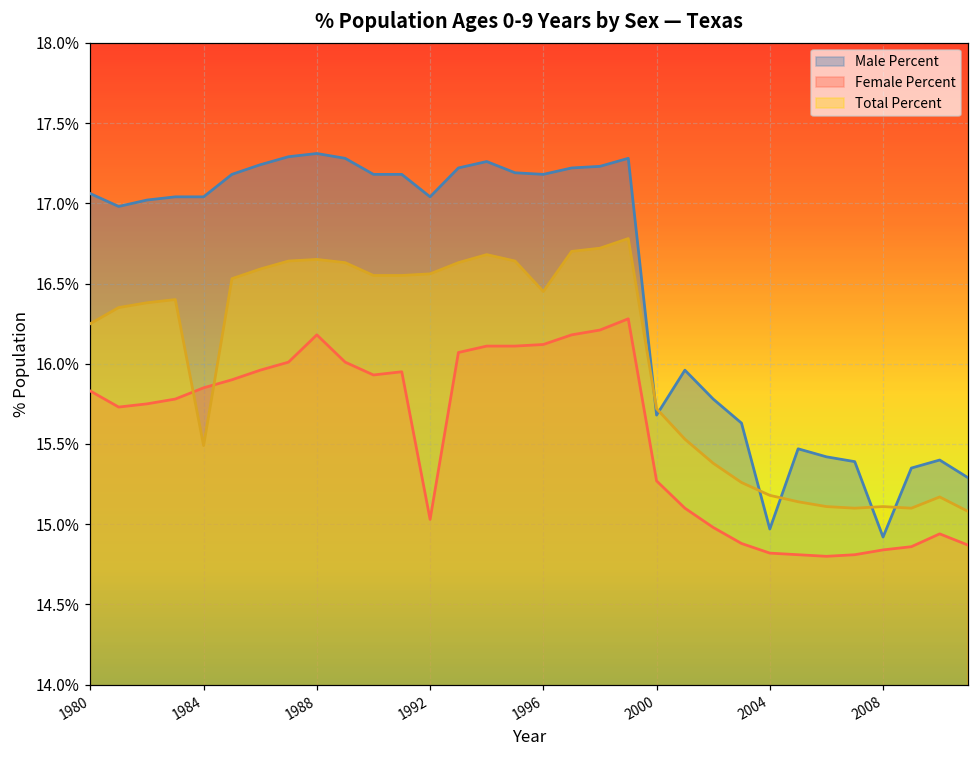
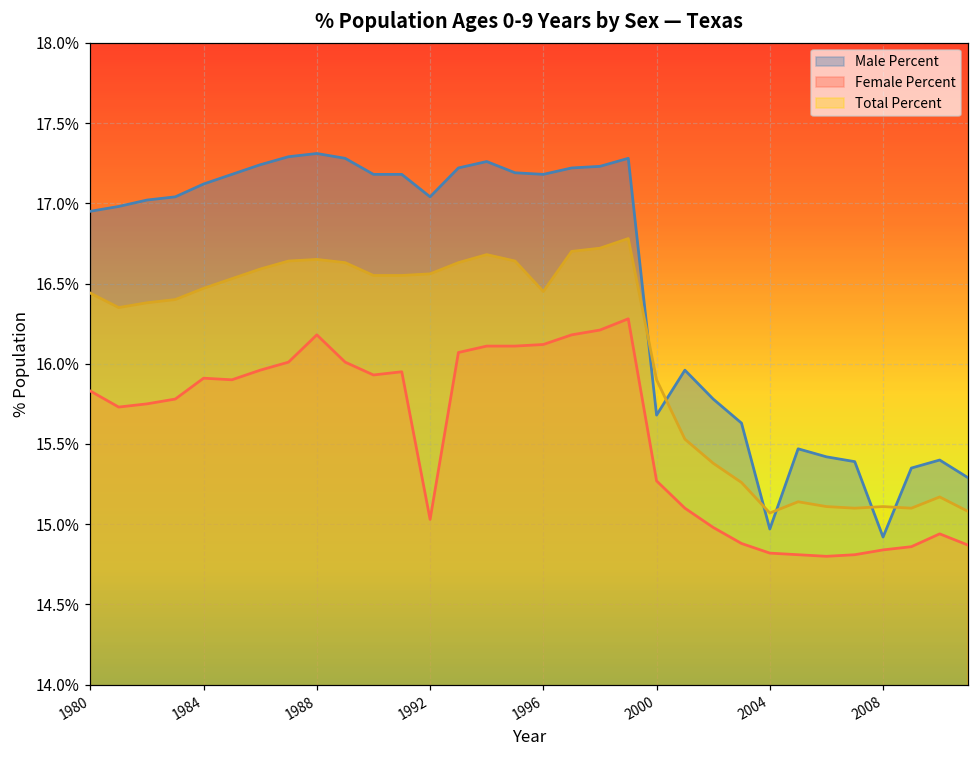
Male Percent, 1980: 17.06% -> 16.95%
Total Percent, 1980: 16.25% -> 16.44%
Male Percent, 1984: 17.04% -> 17.12%
Female Percent, 1984: 15.85% -> 15.91%
Total Percent, 1984: 15.49% -> 16.47%
Total Percent, 2000: 15.72% -> 15.90%
Total Percent, 2004: 15.18% -> 15.07%
